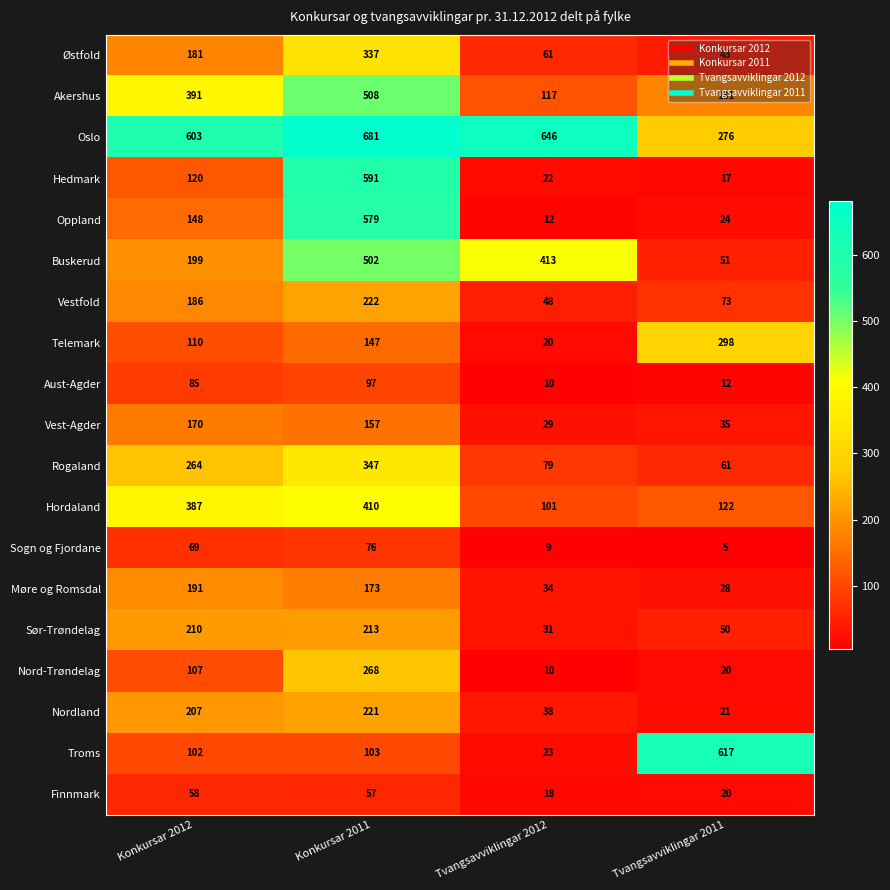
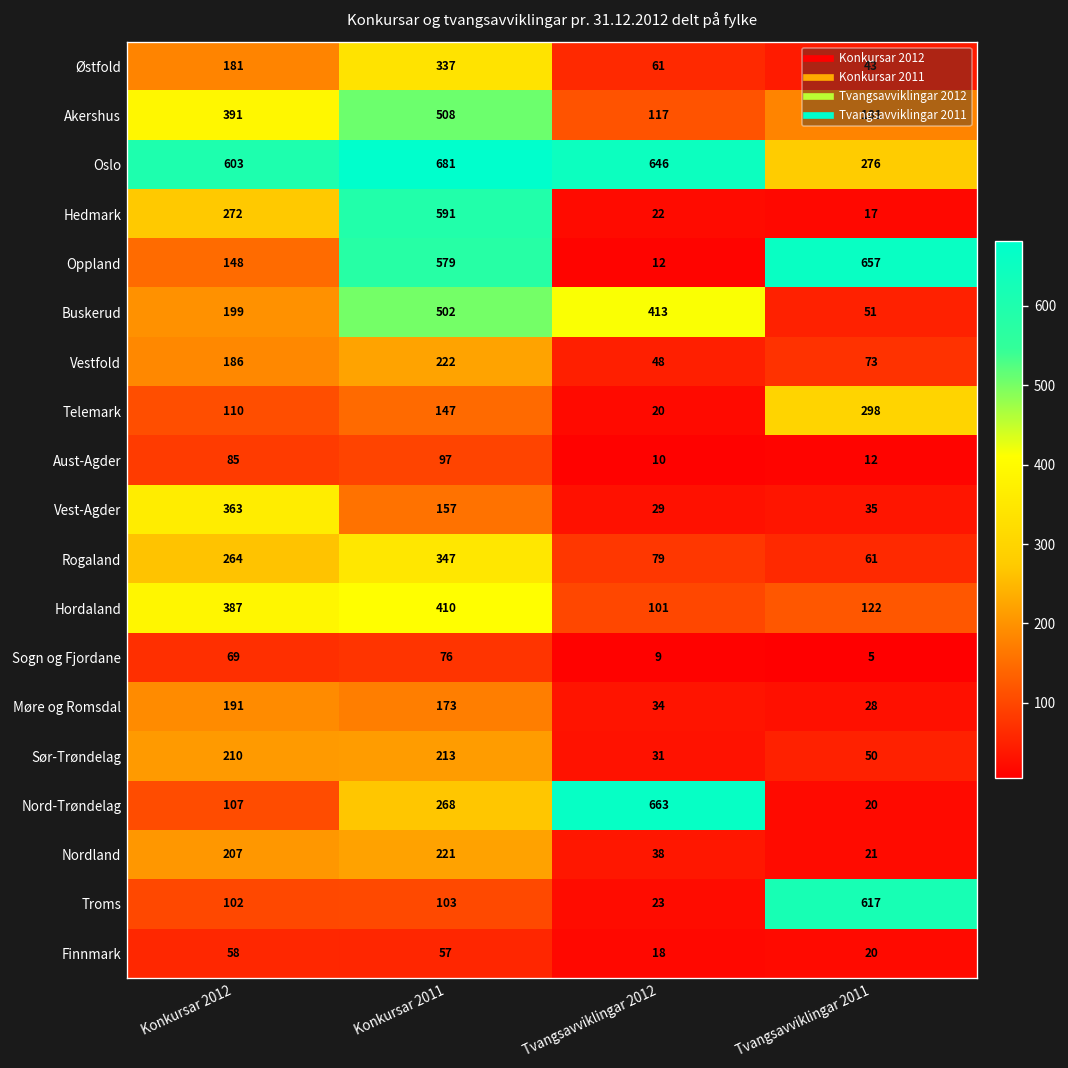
Hedmark, Konkursar 2012: 120 -> 272
Oppland, Tvangsavviklingar 2011: 24 -> 657
Vest-Agder, Konkursar 2012: 170 -> 363
Nord-Trøndelag, Tvangsavviklingar 2012: 10 -> 663
